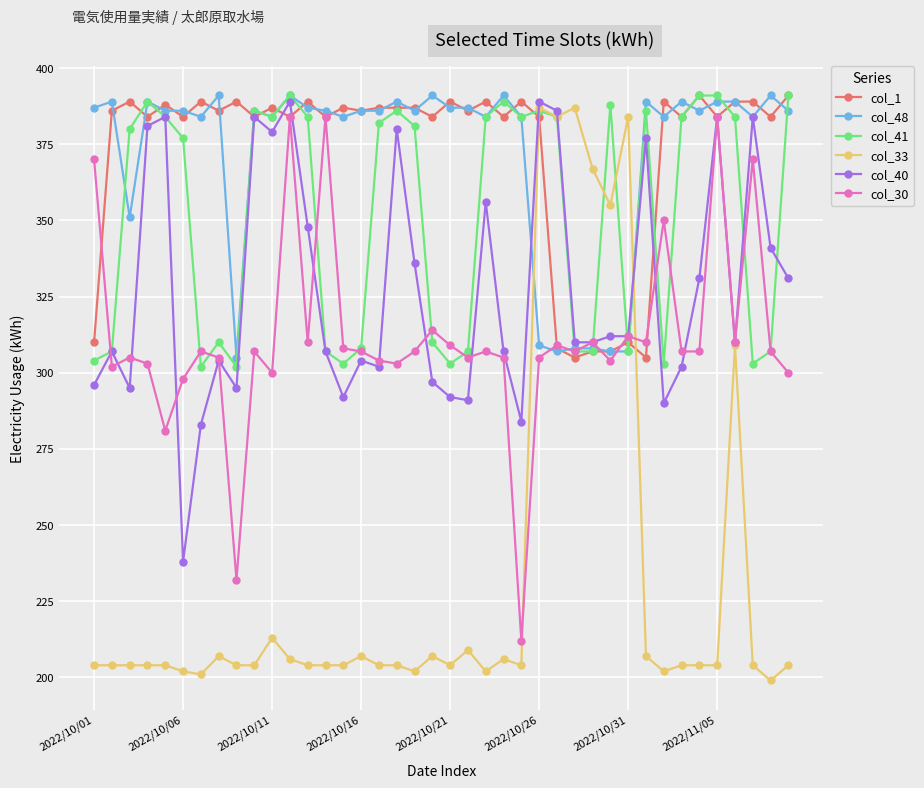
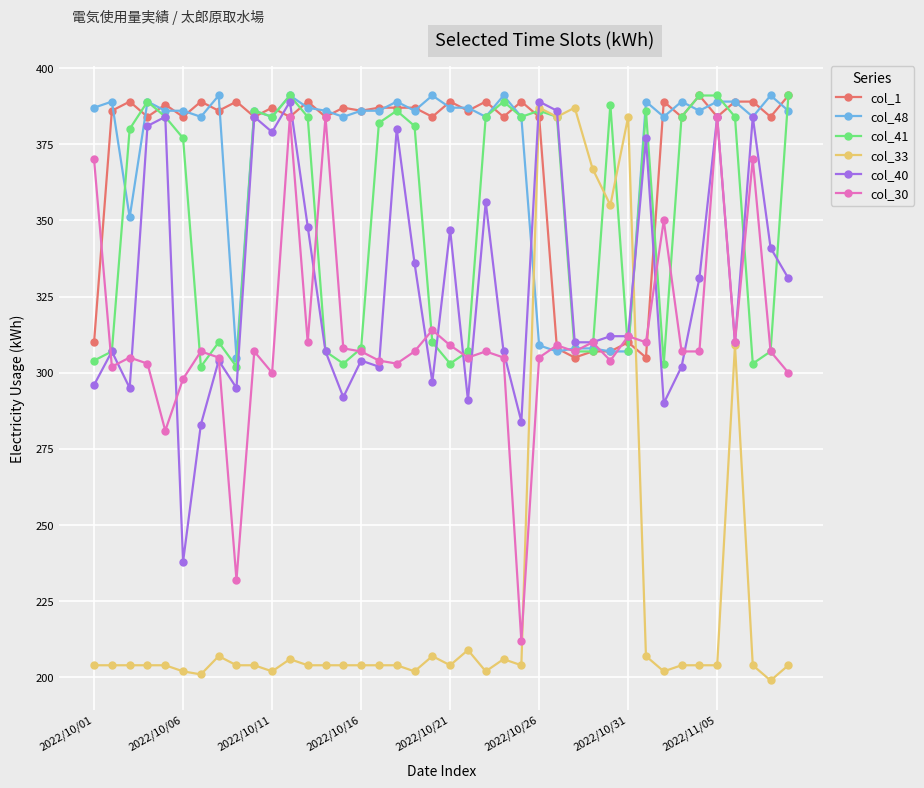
col_33, 2022/10/11: 213 -> 202
col_33, 2022/10/16: 207 -> 204
col_40, 2022/10/21: 292 -> 347
